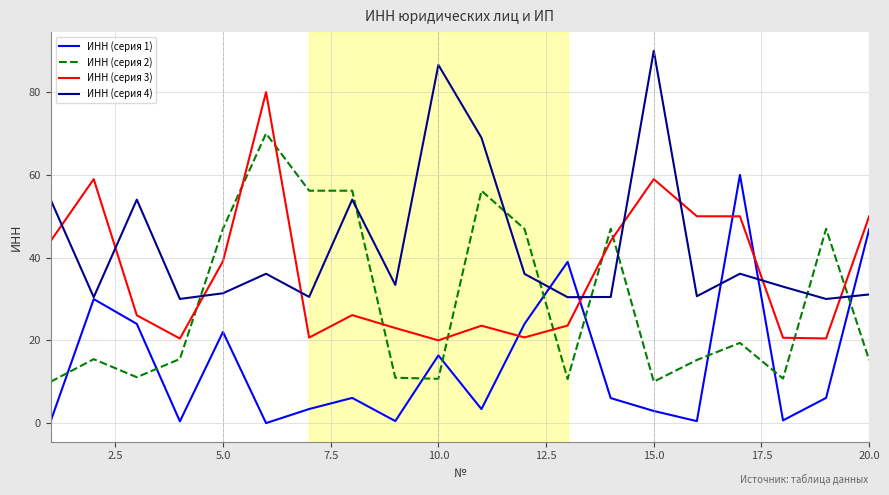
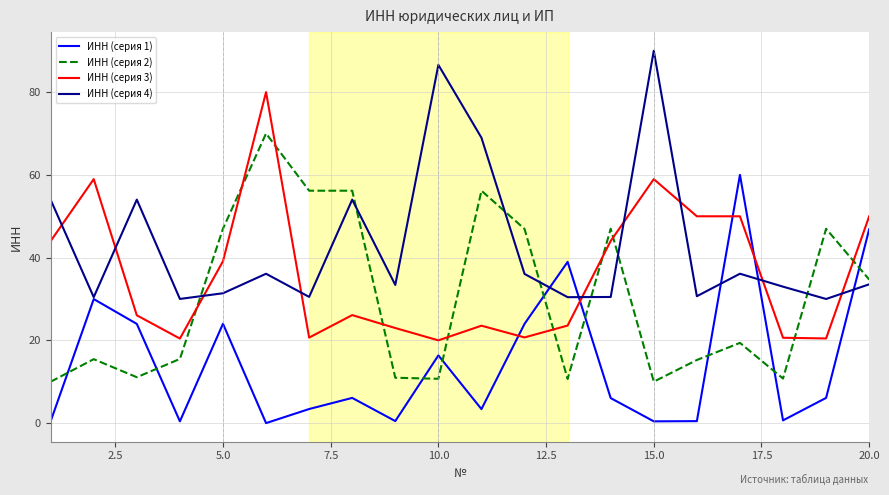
ИНН (серия 1), 5.0: 22 -> 24
ИНН (серия 1), 15.0: 3 -> 0
ИНН (серия 2), 20.0: 15 -> 35
ИНН (серия 4), 20.0: 31 -> 34
